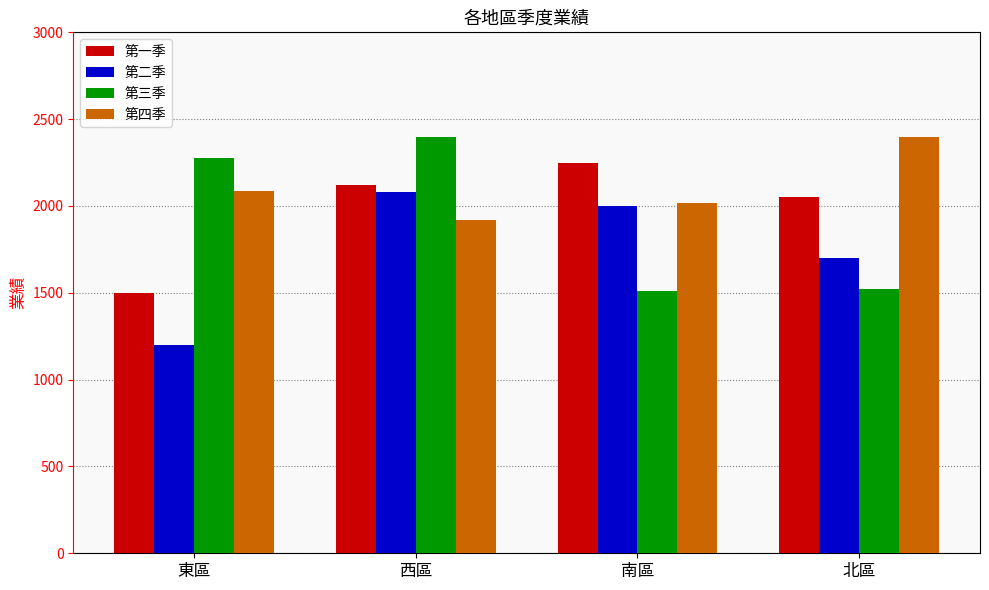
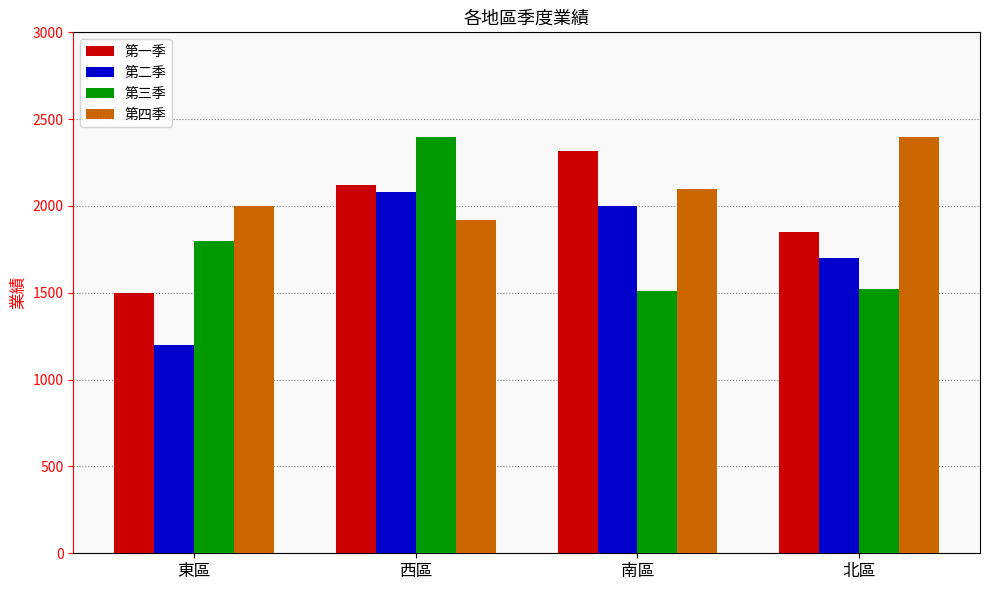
第三季, 東區: 2280 -> 1800
第四季, 東區: 2090 -> 2000
第一季, 南區: 2250 -> 2320
第四季, 南區: 2020 -> 2100
第一季, 北區: 2050 -> 1850
